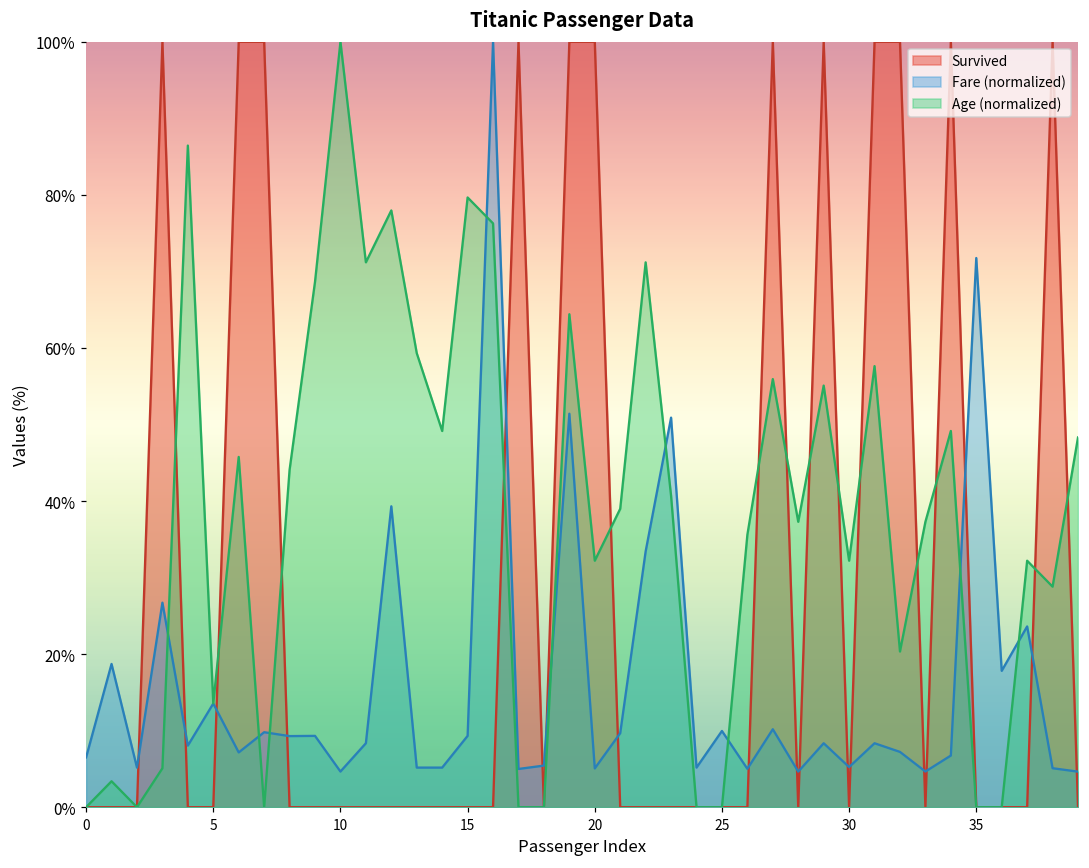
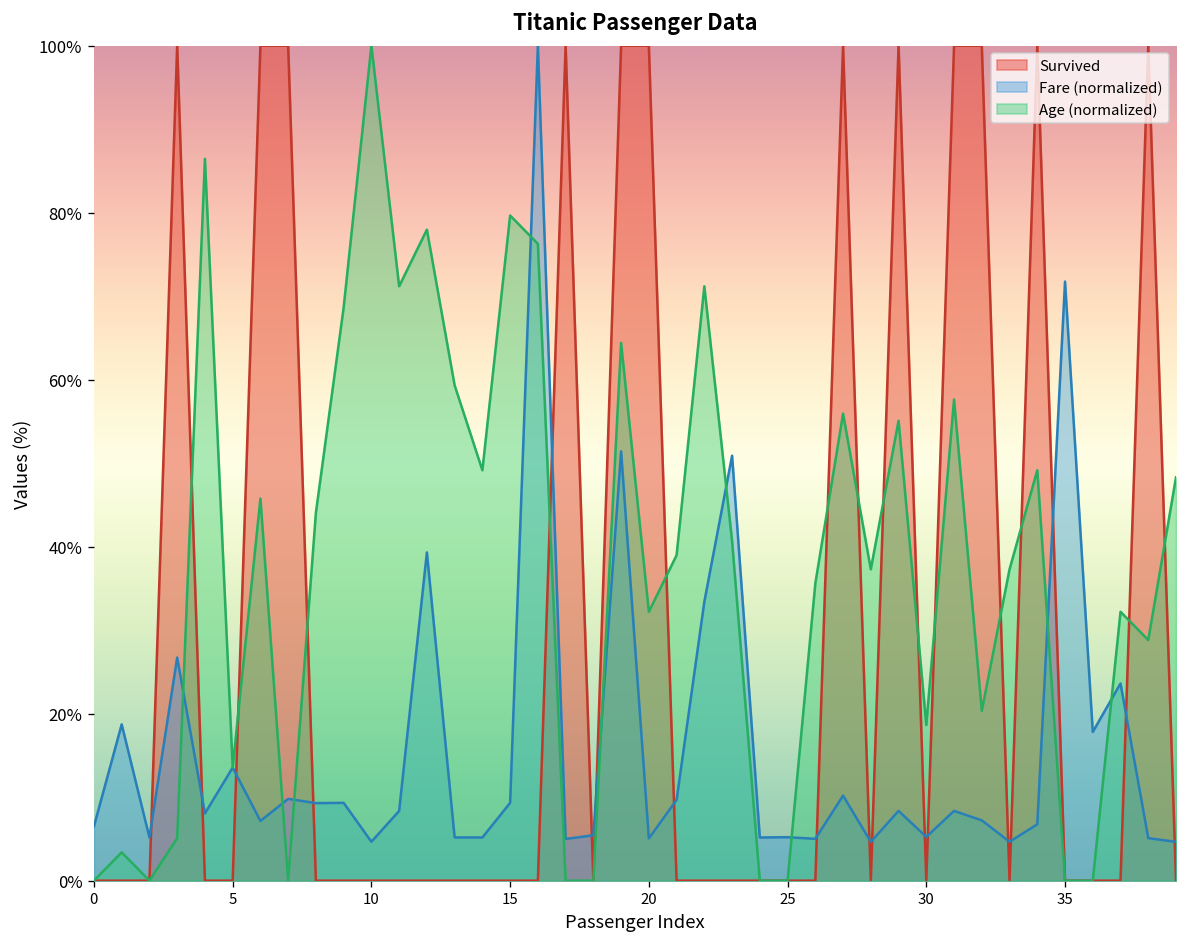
Fare (normalized), 25: 10% -> 5%
Age (normalized), 30: 32% -> 19%
